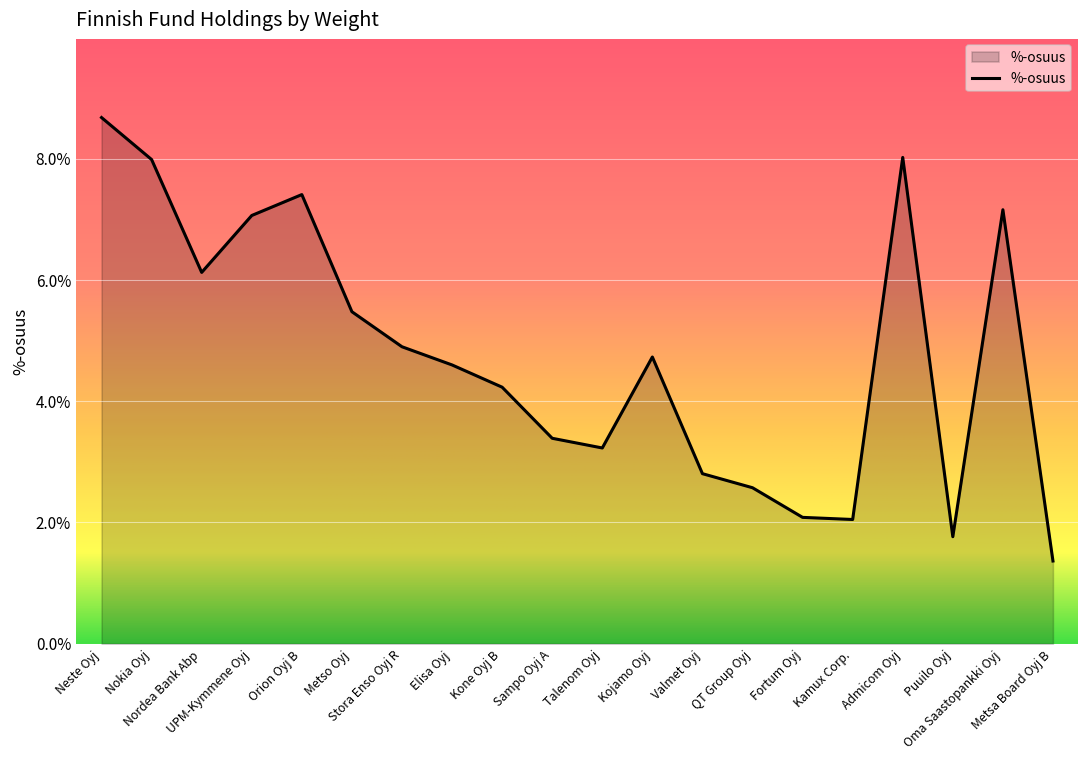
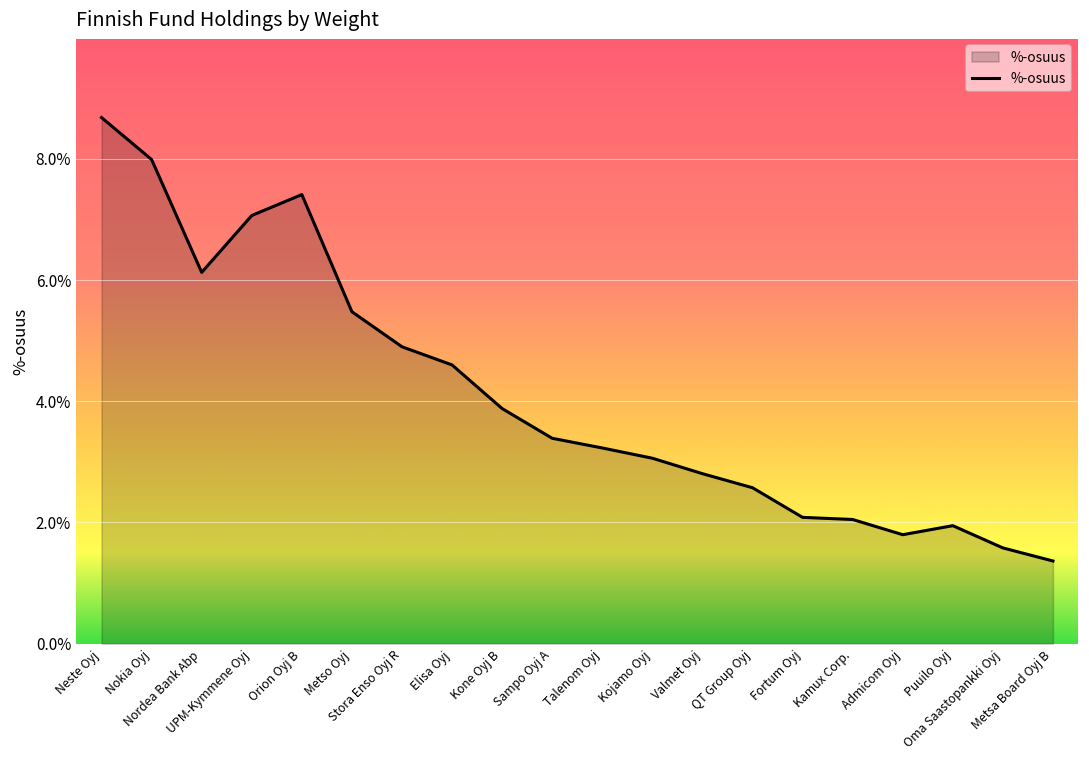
Kone Oyj B: 4.2% -> 3.9%
Kojamo Oyj: 4.7% -> 3.1%
Admicom Oyj: 8.0% -> 1.8%
Puuilo Oyj: 1.8% -> 1.9%
Oma Saastopankki Oyj: 7.2% -> 1.6%
